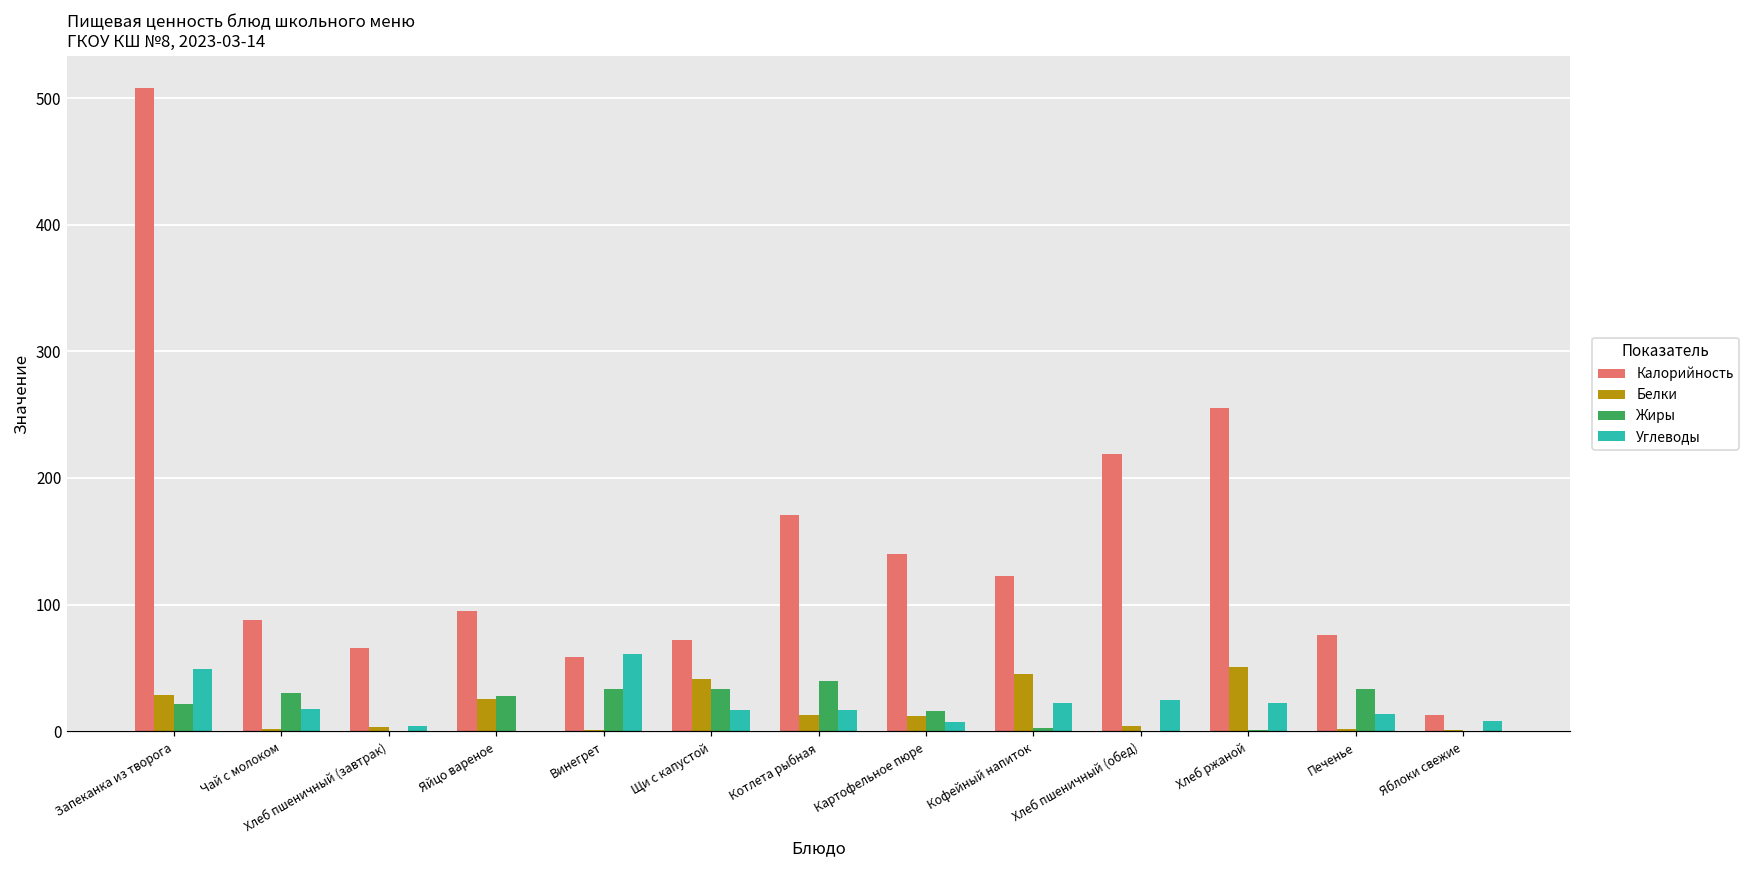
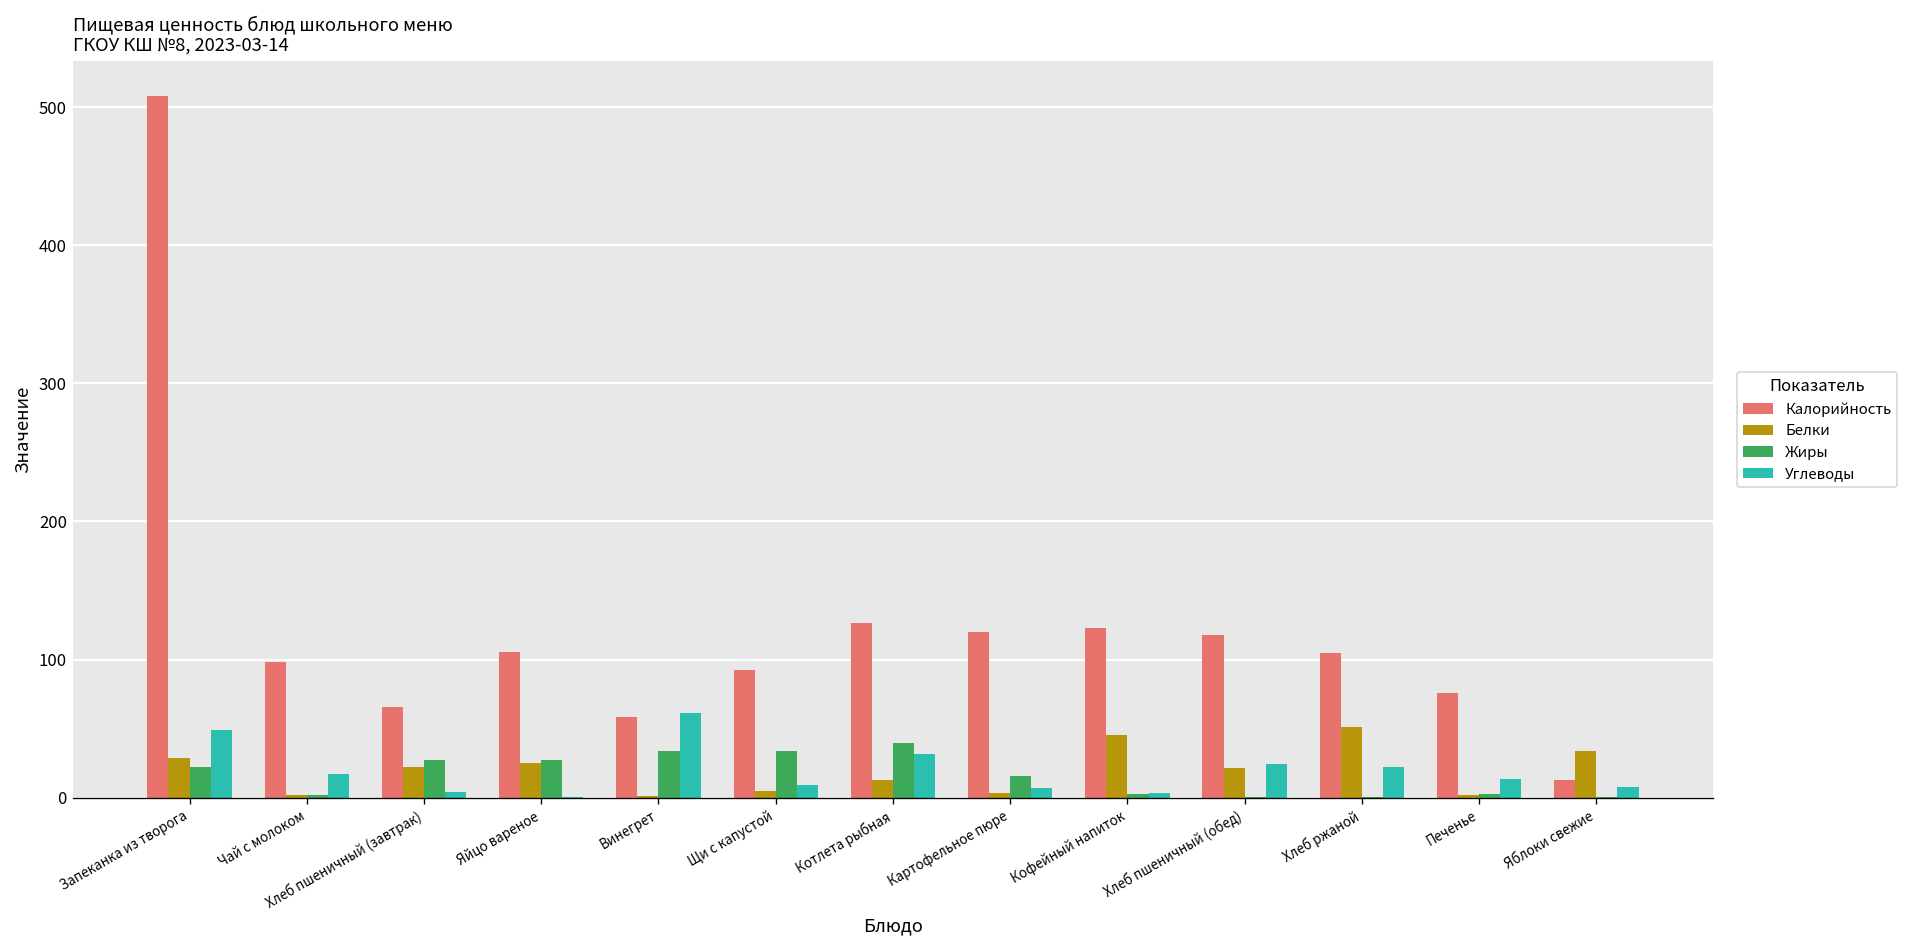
Калорийность, Чай с молоком: 88 -> 98
Жиры, Чай с молоком: 30 -> 2
Белки, Хлеб пшеничный (завтрак): 3 -> 23
Жиры, Хлеб пшеничный (завтрак): 0 -> 27
Калорийность, Яйцо вареное: 95 -> 105
Калорийность, Щи с капустой: 72 -> 92
Белки, Щи с капустой: 41 -> 5
Углеводы, Щи с капустой: 17 -> 9
Калорийность, Котлета рыбная: 171 -> 127
Углеводы, Котлета рыбная: 17 -> 31
Калорийность, Картофельное пюре: 140 -> 120
Белки, Картофельное пюре: 12 -> 3
Углеводы, Кофейный напиток: 23 -> 4
Калорийность, Хлеб пшеничный (обед): 219 -> 118
Белки, Хлеб пшеничный (обед): 4 -> 21
Калорийность, Хлеб ржаной: 255 -> 105
Жиры, Печенье: 33 -> 3
Белки, Яблоки свежие: 1 -> 33
